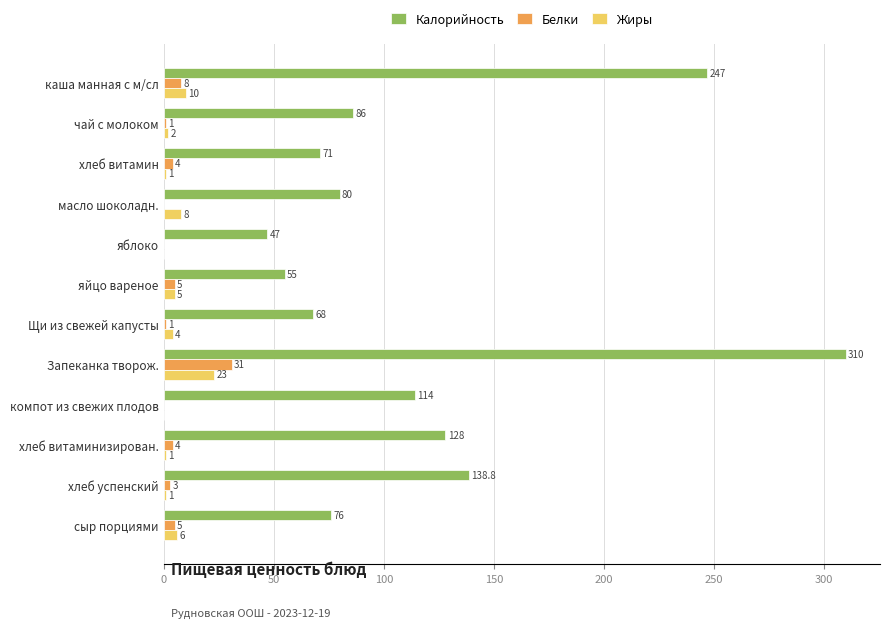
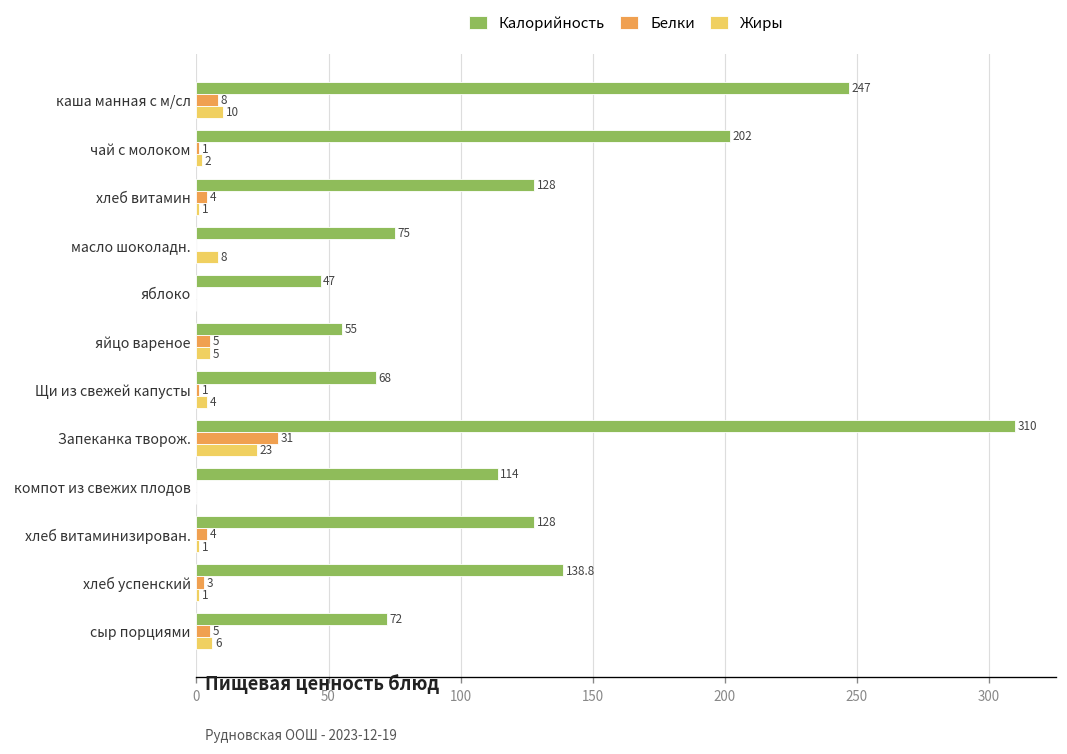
Калорийность, чай с молоком: 86 -> 202
Калорийность, хлеб витамин: 71 -> 128
Калорийность, масло шоколадн.: 80 -> 75
Калорийность, сыр порциями: 76 -> 72
